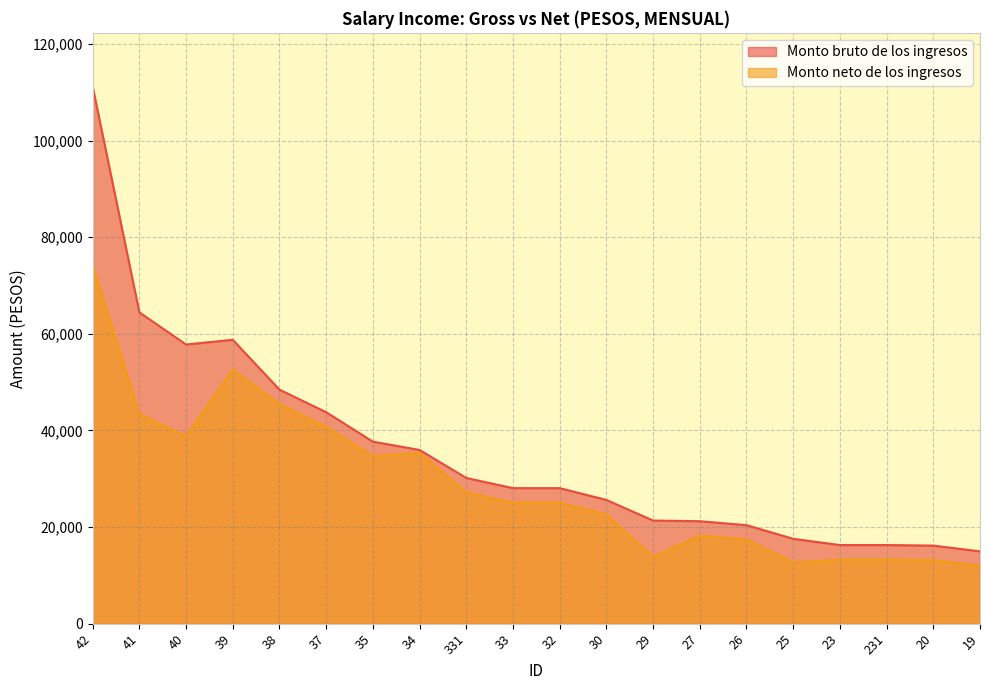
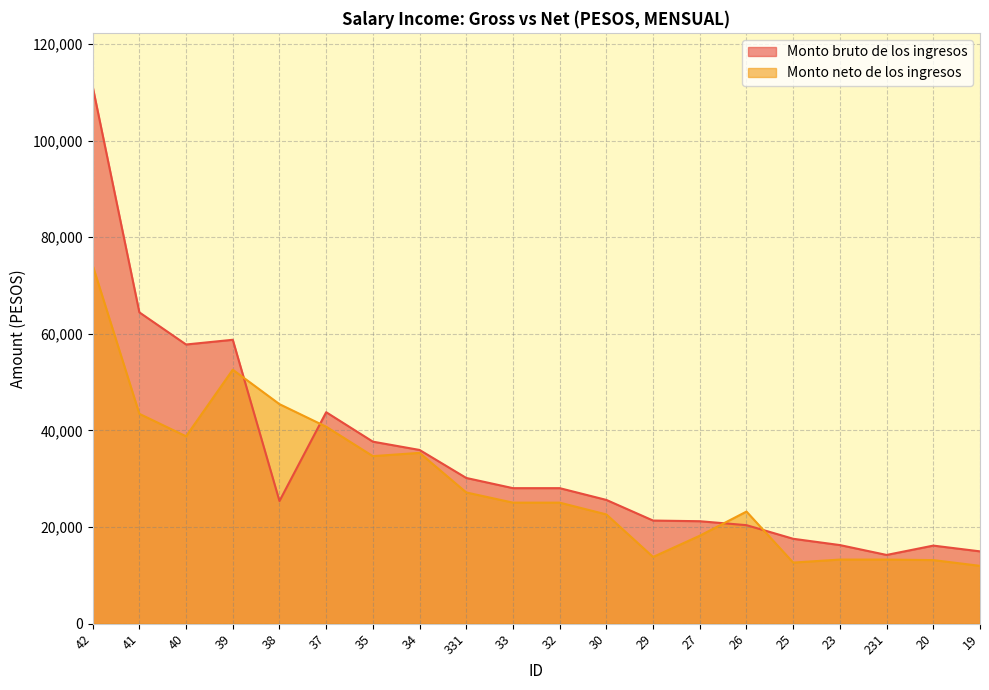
Monto bruto de los ingresos, 38: 48,000 -> 25,000
Monto neto de los ingresos, 26: 17,000 -> 23,000
Monto bruto de los ingresos, 231: 16,000 -> 14,000
